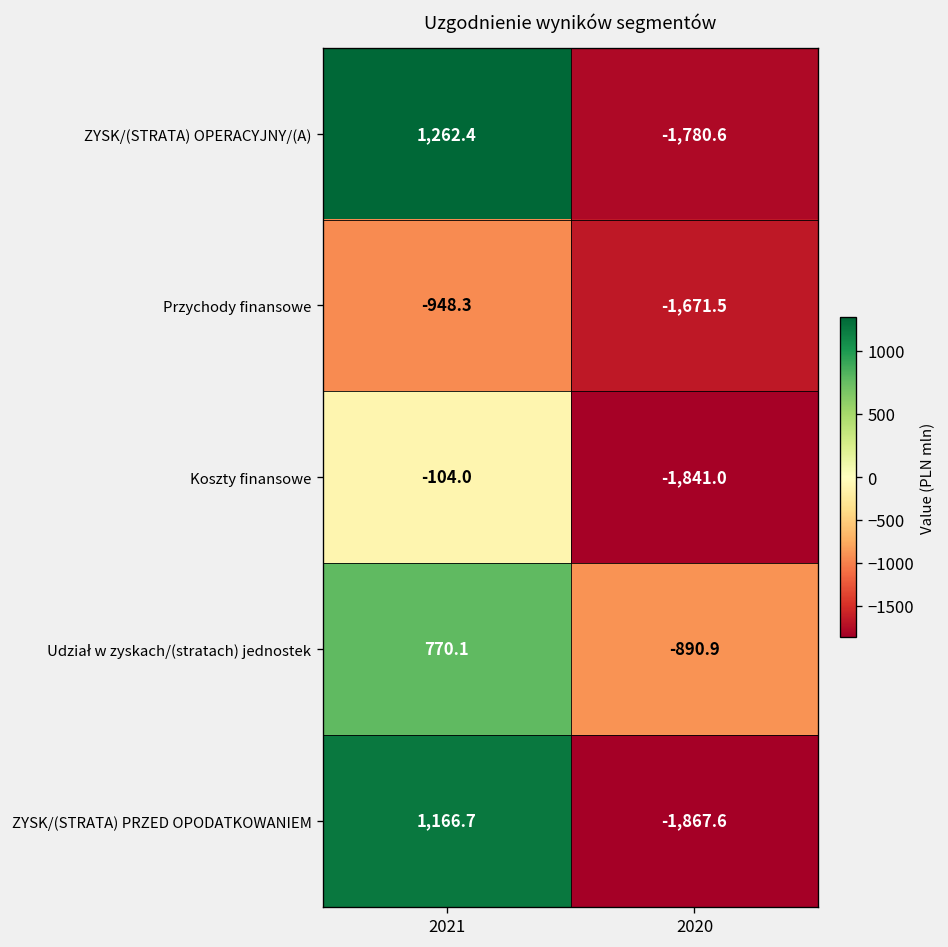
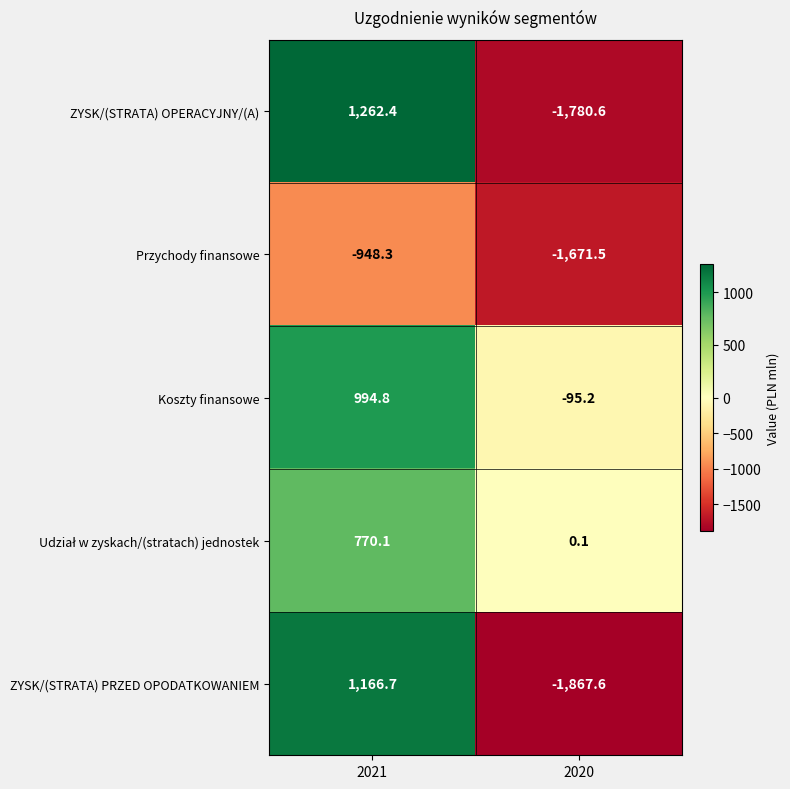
Koszty finansowe, 2021: -104.0 -> 994.8
Koszty finansowe, 2020: -1,841.0 -> -95.2
Udział w zyskach/(stratach) jednostek, 2020: -890.9 -> 0.1
